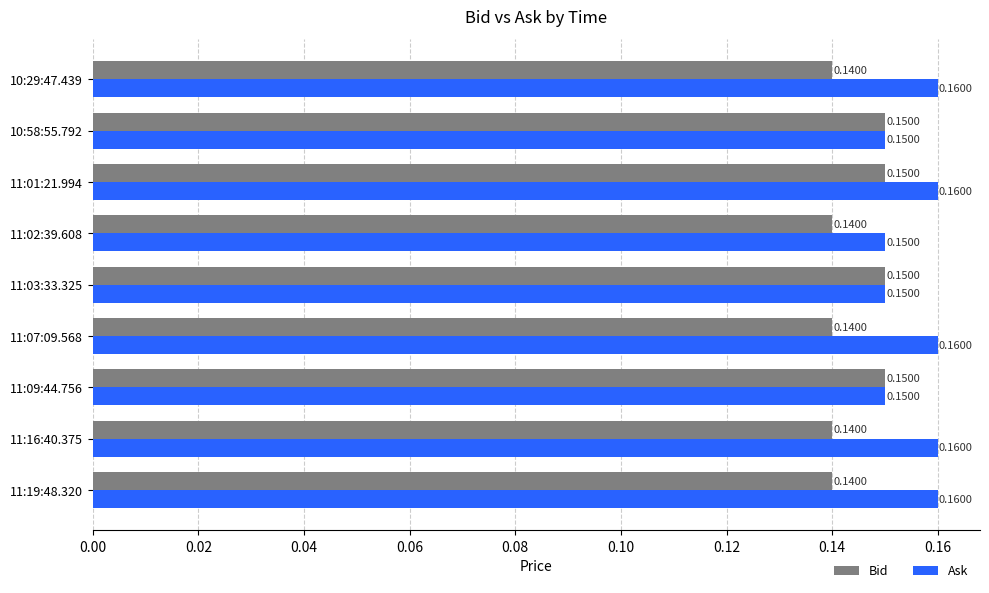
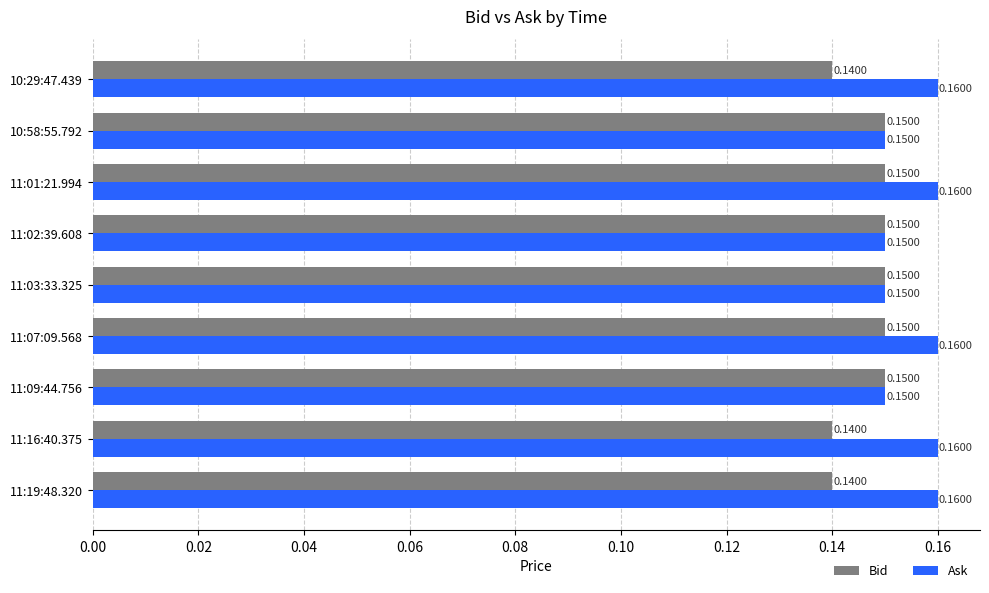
Bid, 11:02:39.608: 0.1400 -> 0.1500
Bid, 11:07:09.568: 0.1400 -> 0.1500
